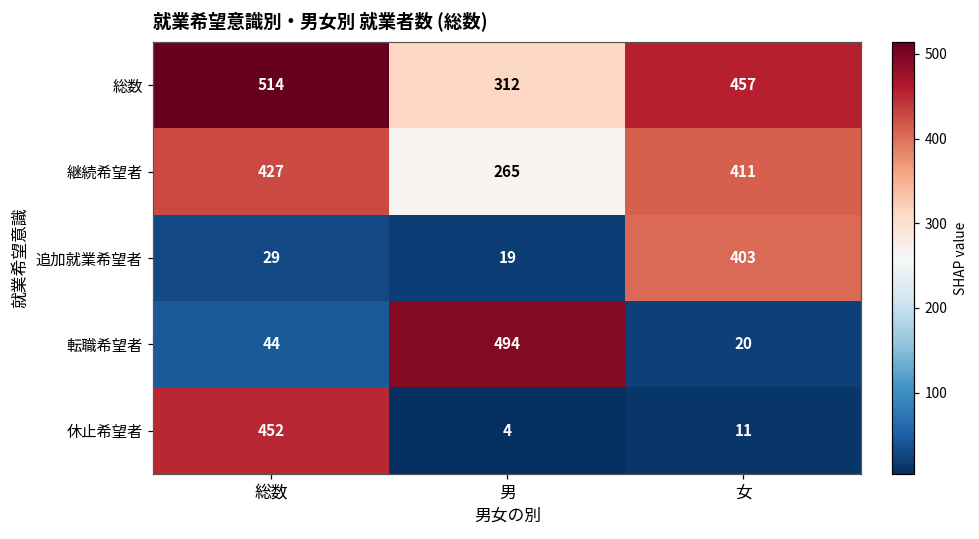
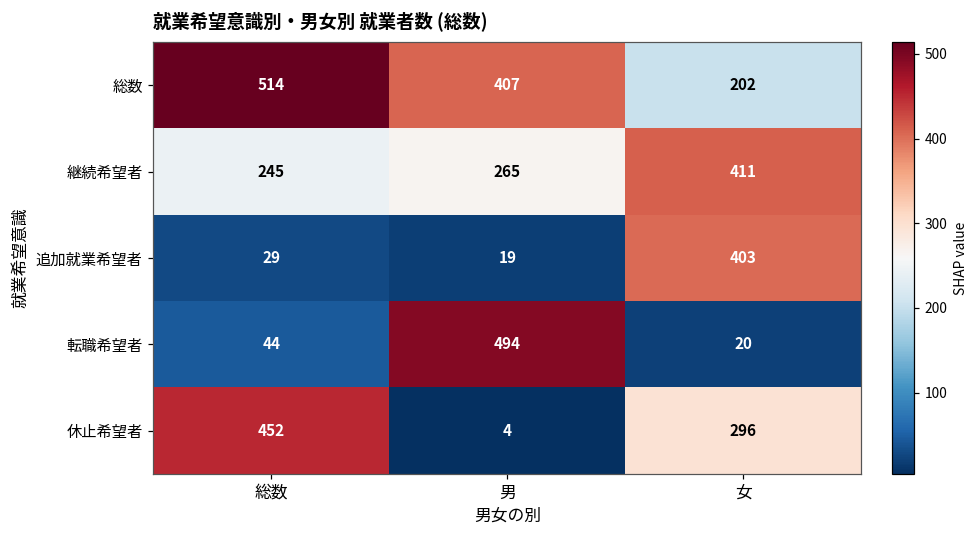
総数, 男: 312 -> 407
総数, 女: 457 -> 202
継続希望者, 総数: 427 -> 245
休止希望者, 女: 11 -> 296
